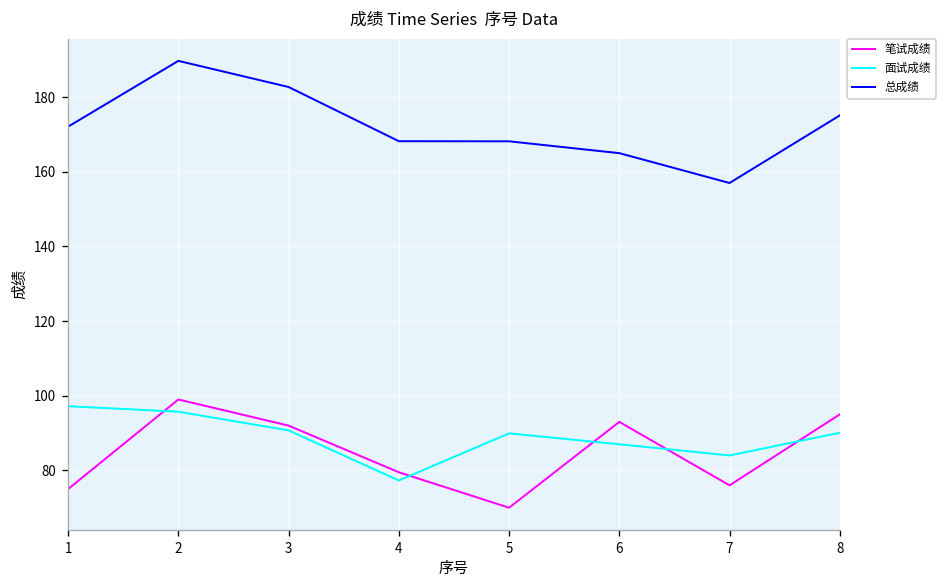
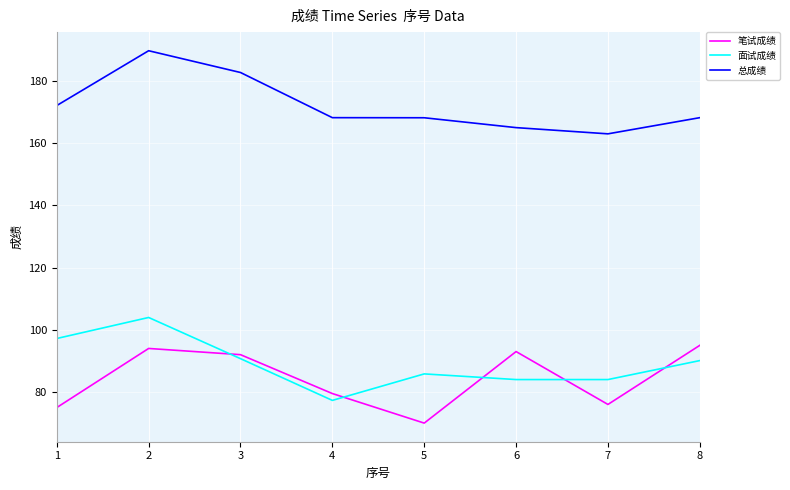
笔试成绩, 2: 99 -> 94
面试成绩, 2: 96 -> 104
面试成绩, 5: 90 -> 86
面试成绩, 6: 87 -> 84
总成绩, 7: 157 -> 163
总成绩, 8: 175 -> 168
